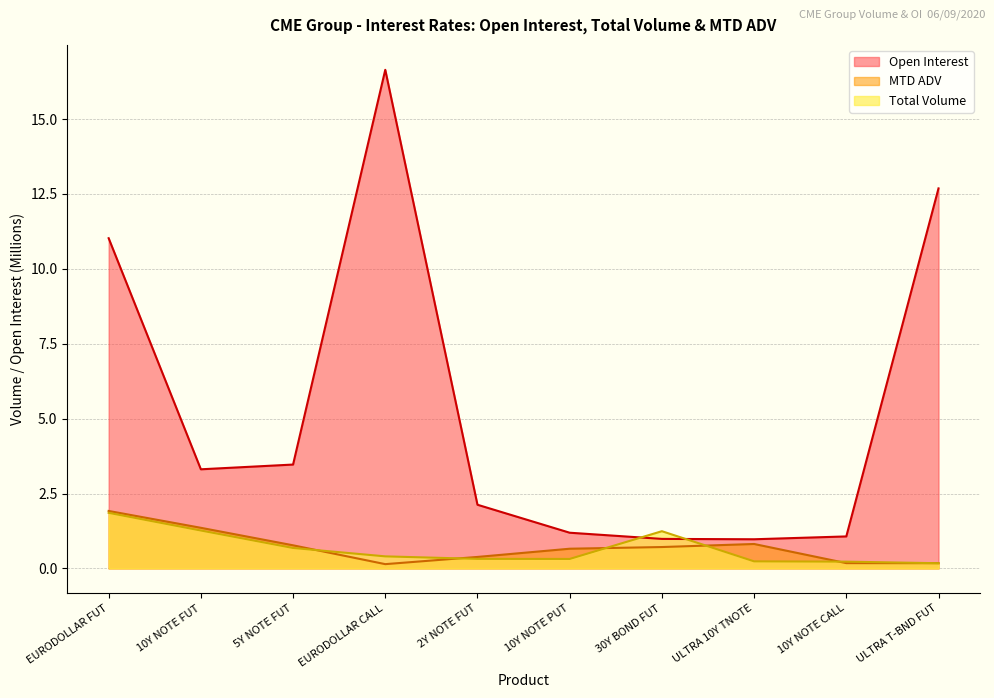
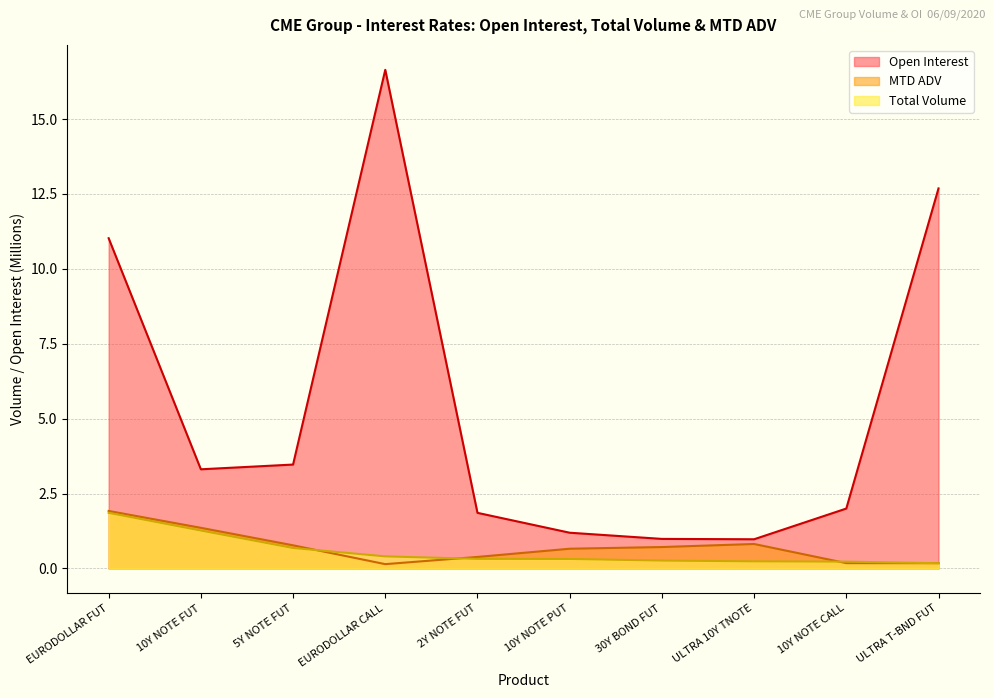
Open Interest, 2Y NOTE FUT: 2.1 -> 1.9
Total Volume, 30Y BOND FUT: 1.2 -> 0.3
Open Interest, 10Y NOTE CALL: 1.1 -> 2.0
